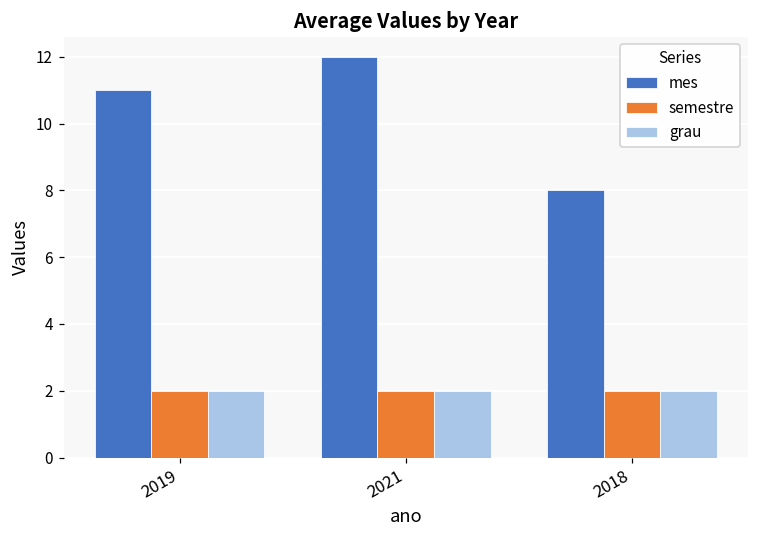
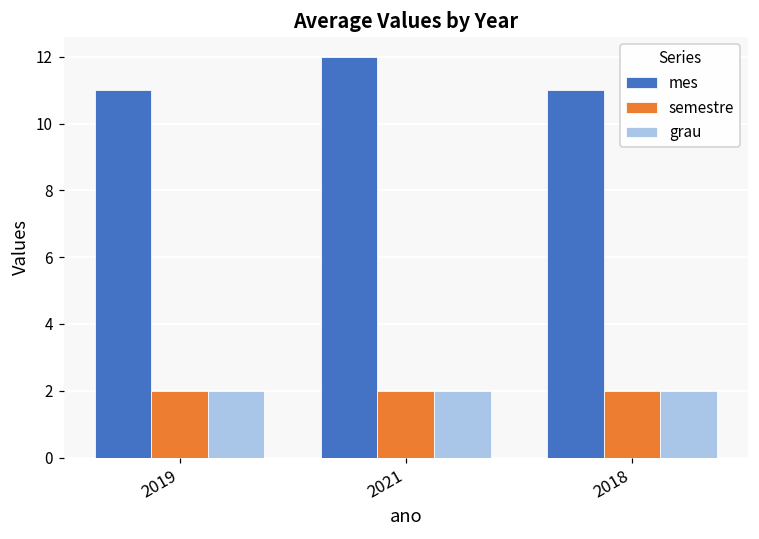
mes, 2018: 8 -> 11
